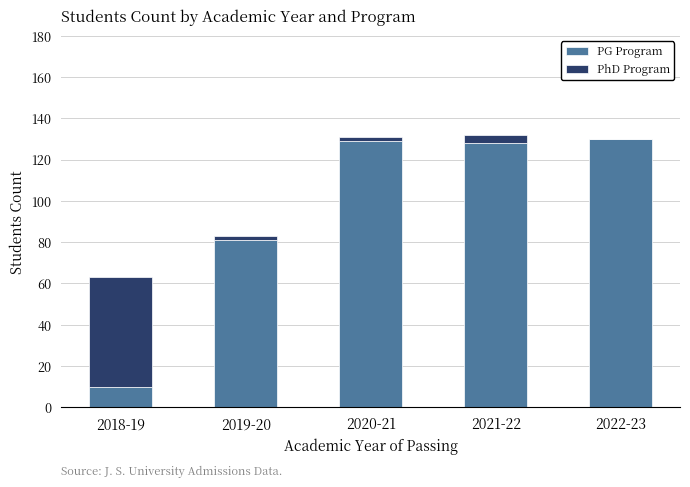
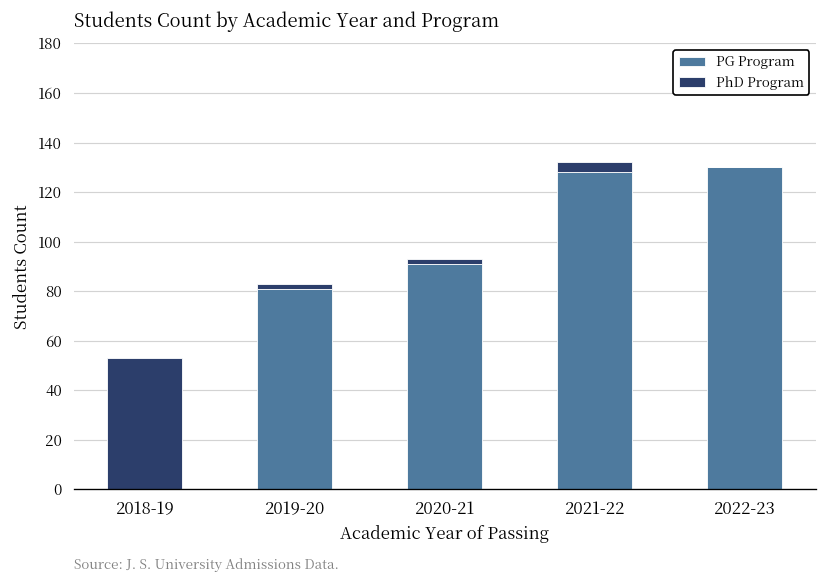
PG Program, 2018-19: 10 -> 0
PG Program, 2020-21: 129 -> 91
